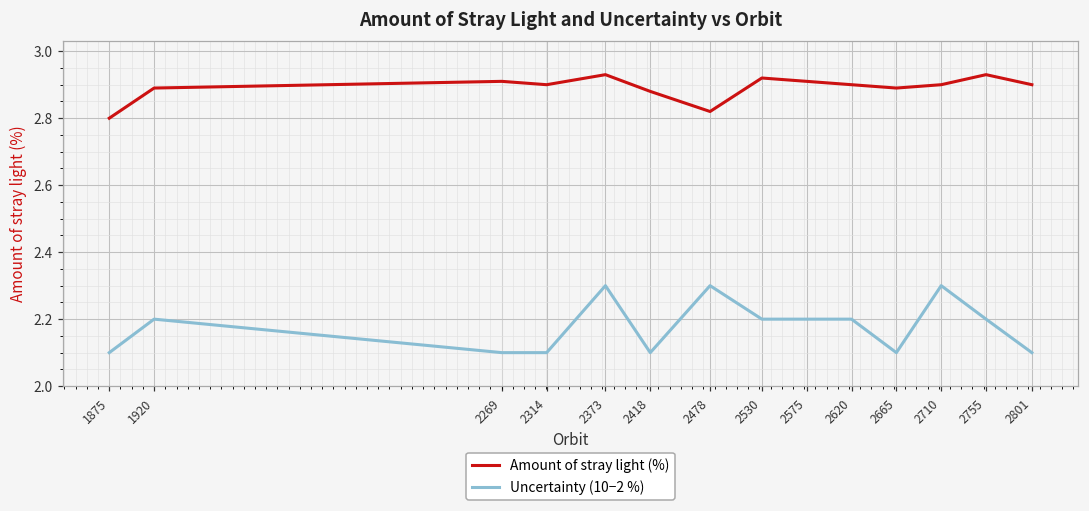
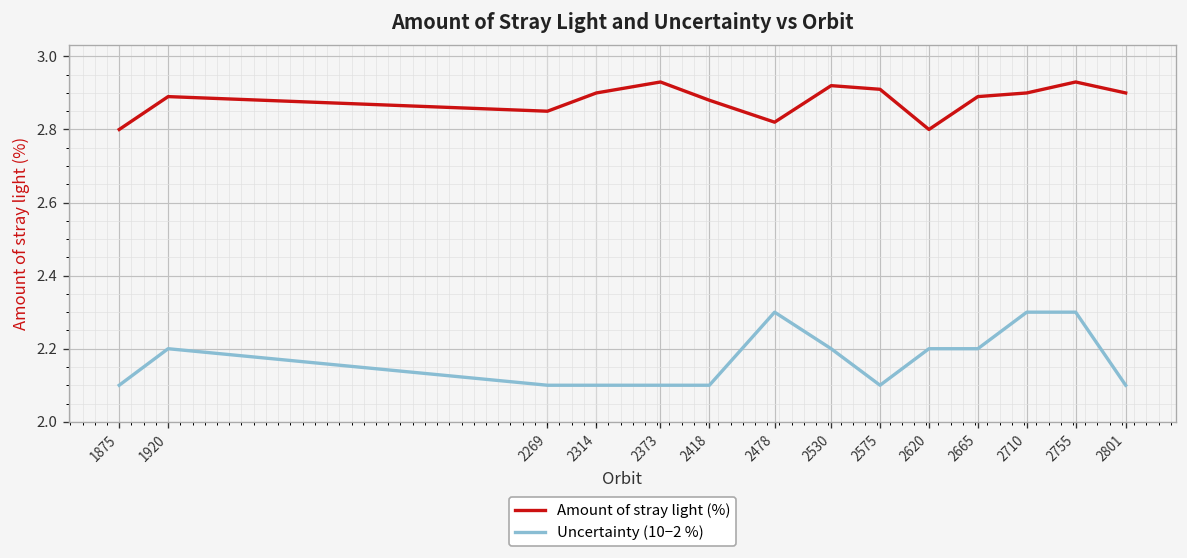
Amount of stray light (%), 2269: 2.91 -> 2.85
Uncertainty (10−2 %), 2373: 2.3 -> 2.1
Uncertainty (10−2 %), 2575: 2.2 -> 2.1
Amount of stray light (%), 2620: 2.9 -> 2.8
Uncertainty (10−2 %), 2665: 2.1 -> 2.2
Uncertainty (10−2 %), 2755: 2.2 -> 2.3
